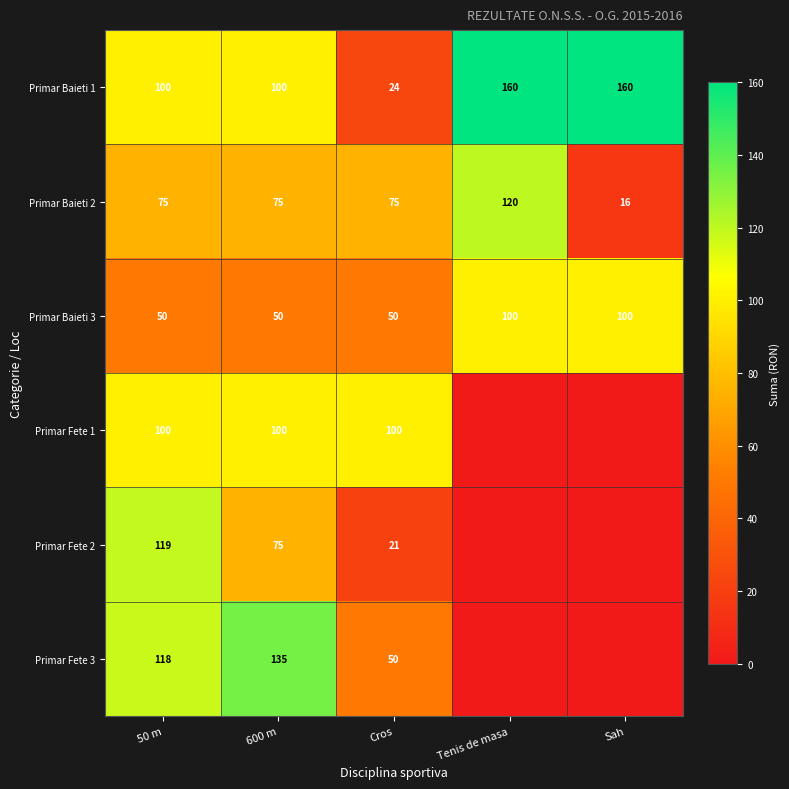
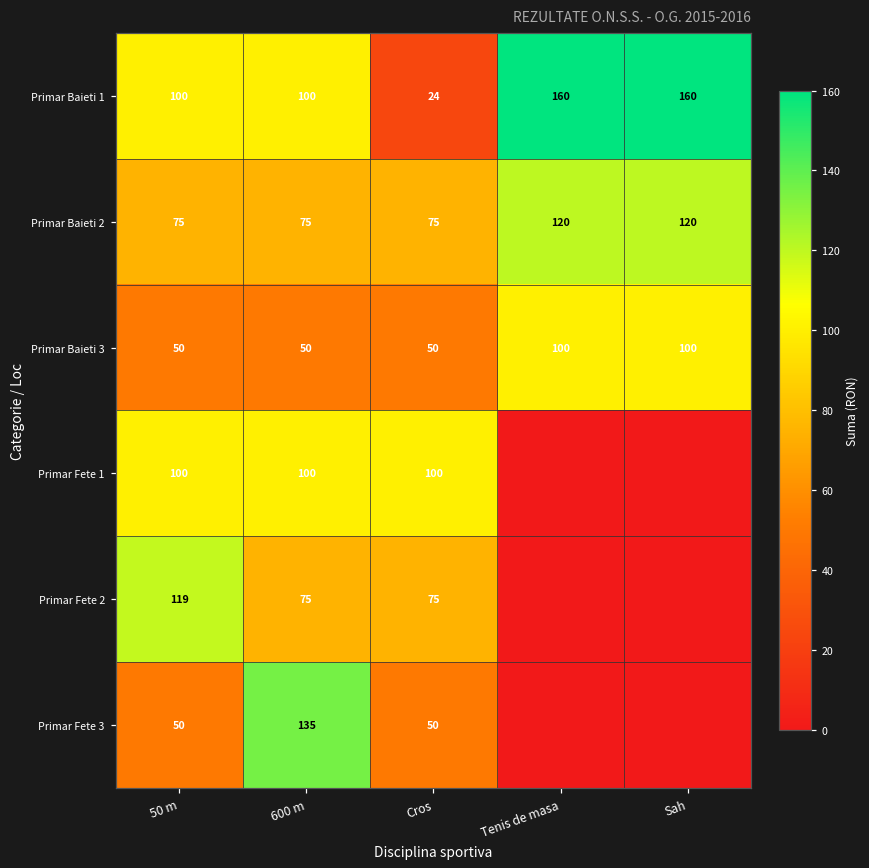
Primar Baieti 2, Sah: 16 -> 120
Primar Fete 2, Cros: 21 -> 75
Primar Fete 3, 50 m: 118 -> 50
